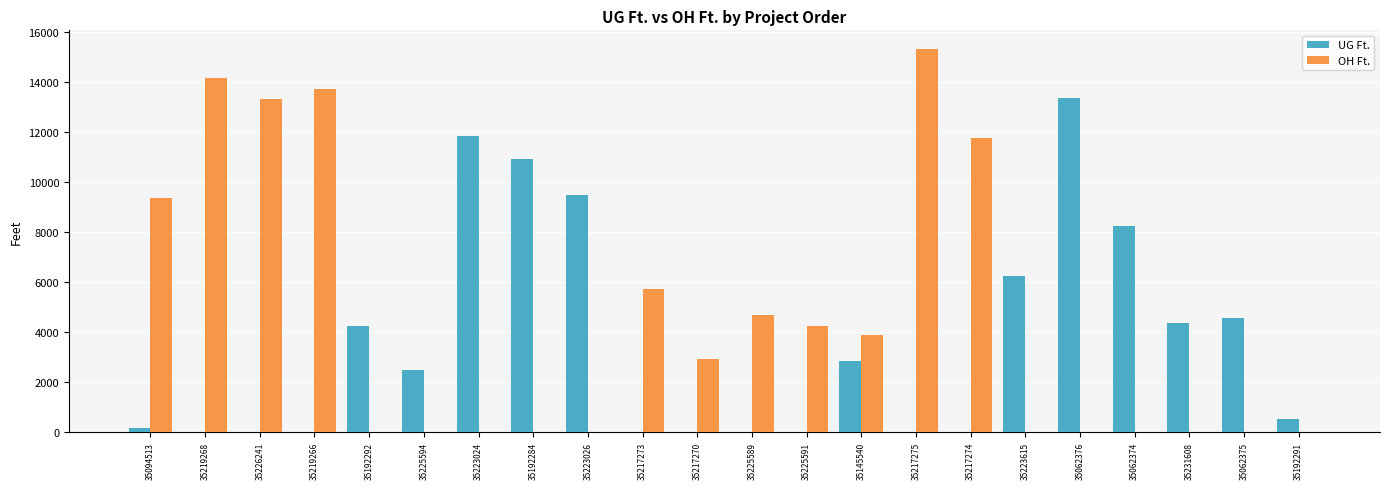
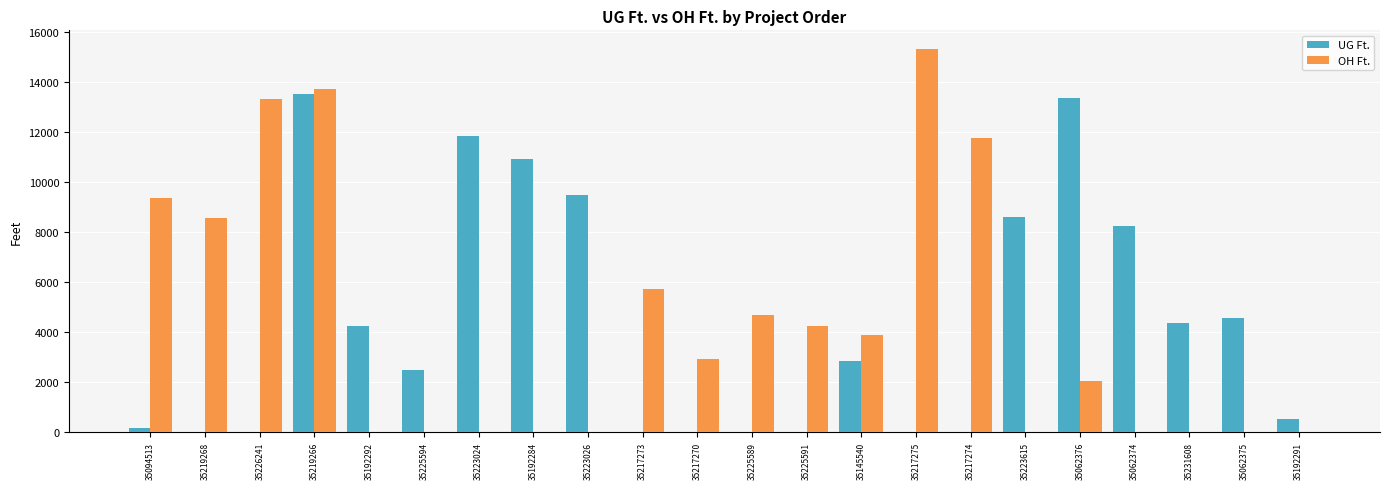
OH Ft., 35219268: 14200 -> 8600
UG Ft., 35219266: 0 -> 13500
UG Ft., 35223615: 6200 -> 8600
OH Ft., 35062376: 0 -> 2100
